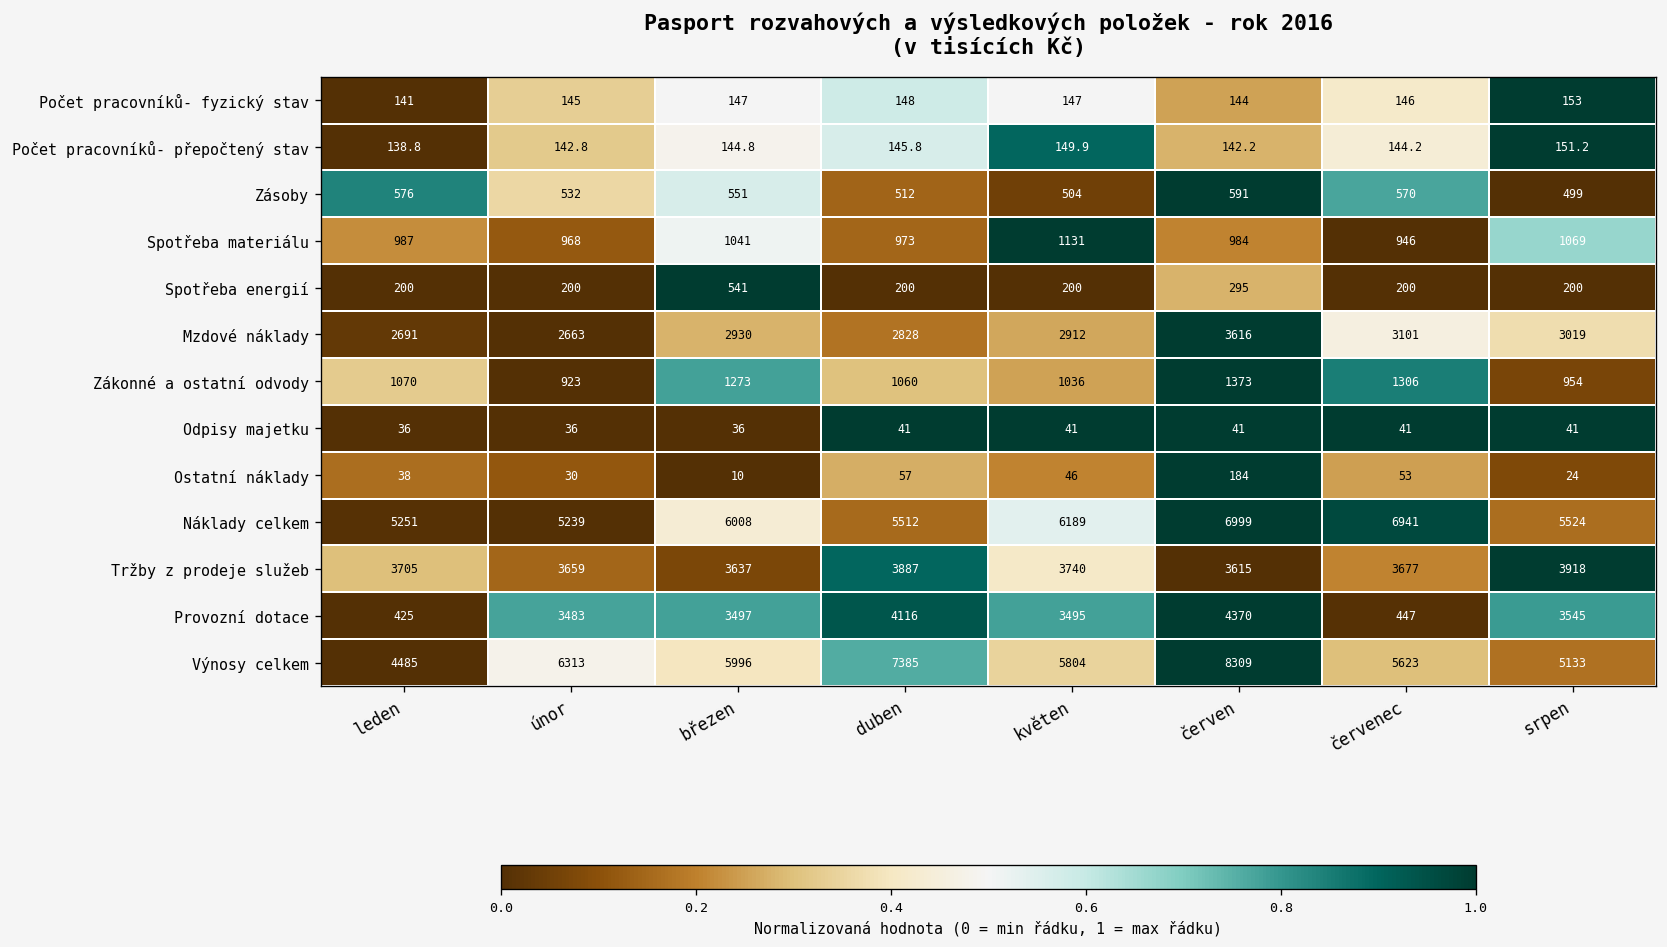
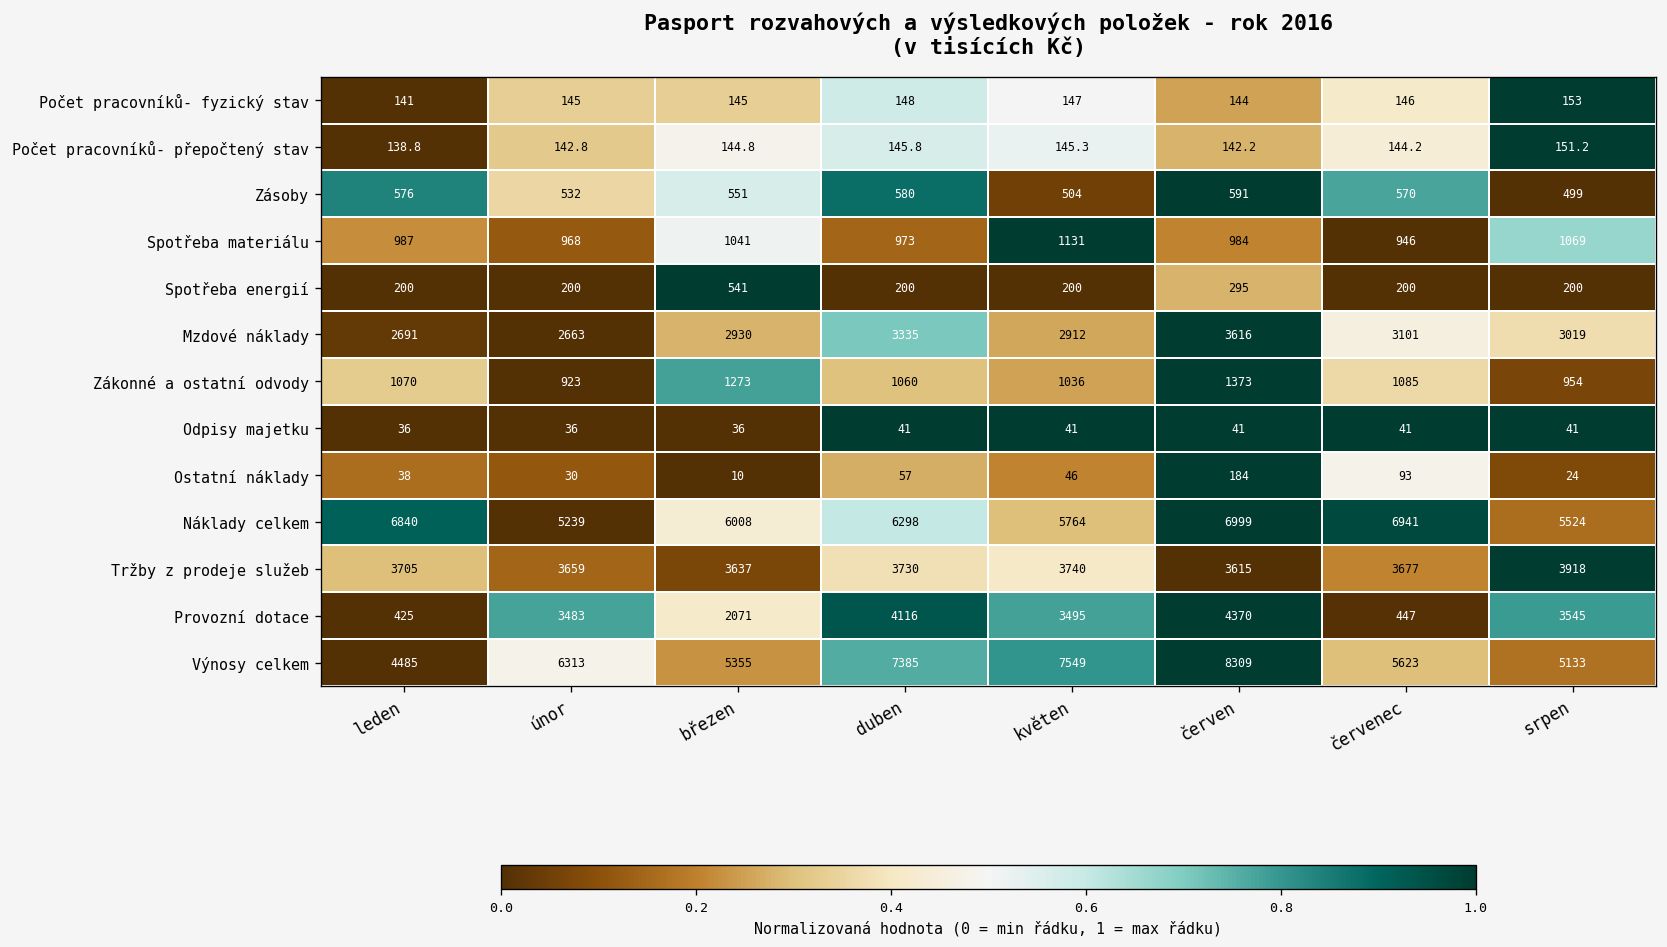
Počet pracovníků- fyzický stav, březen: 147 -> 145
Počet pracovníků- přepočtený stav, květen: 149.9 -> 145.3
Zásoby, duben: 512 -> 580
Mzdové náklady, duben: 2828 -> 3335
Zákonné a ostatní odvody, červenec: 1306 -> 1085
Ostatní náklady, červenec: 53 -> 93
Náklady celkem, leden: 5251 -> 6840
Náklady celkem, duben: 5512 -> 6298
Náklady celkem, květen: 6189 -> 5764
Tržby z prodeje služeb, duben: 3887 -> 3730
Provozní dotace, březen: 3497 -> 2071
Výnosy celkem, březen: 5996 -> 5355
Výnosy celkem, květen: 5804 -> 7549
